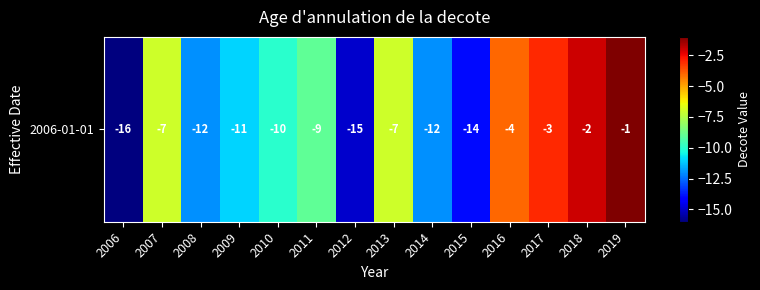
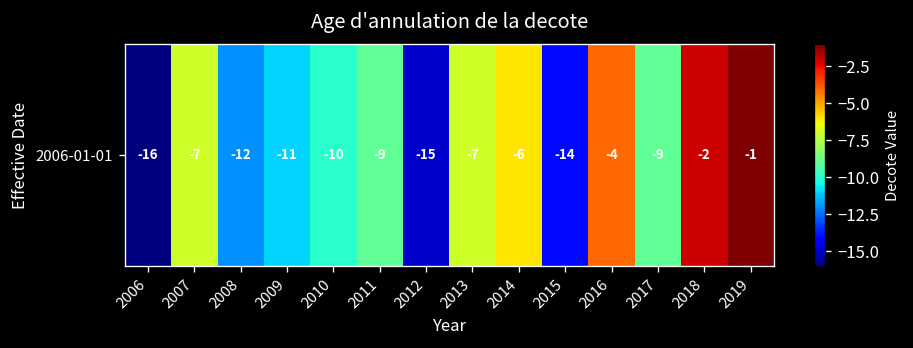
2006-01-01, 2014: -12 -> -6
2006-01-01, 2017: -3 -> -9
